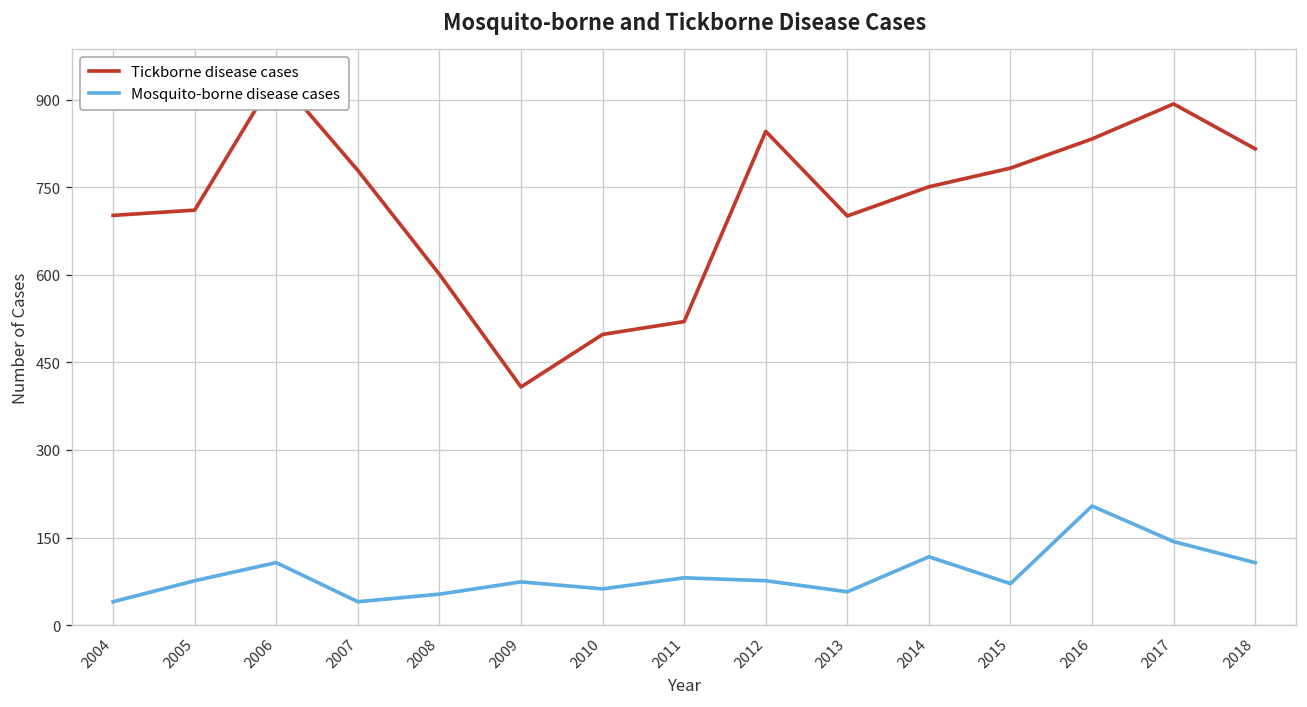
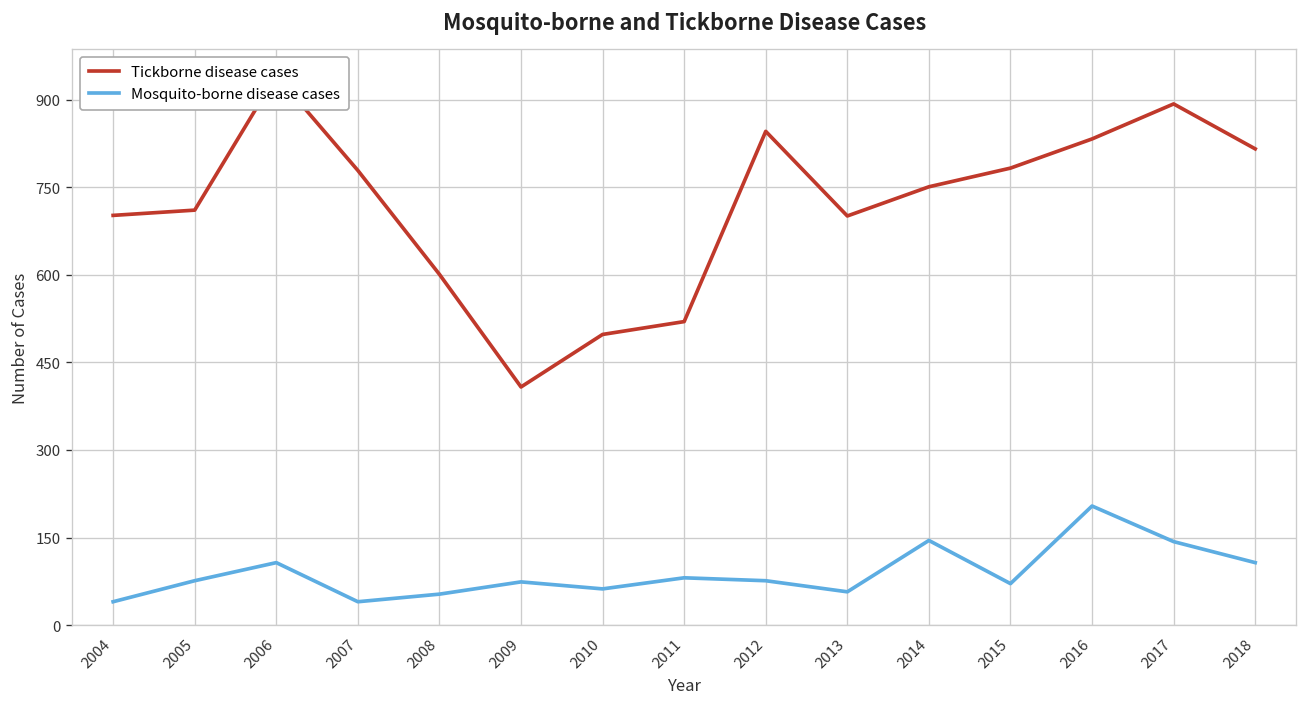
Mosquito-borne disease cases, 2014: 120 -> 150
